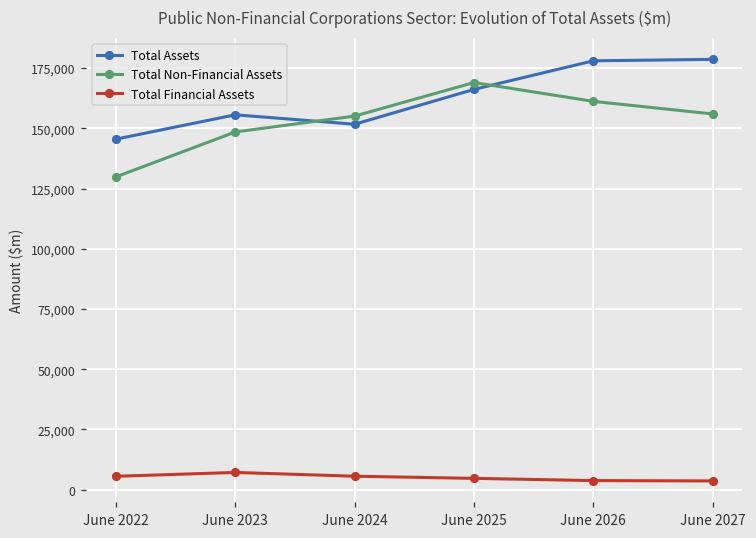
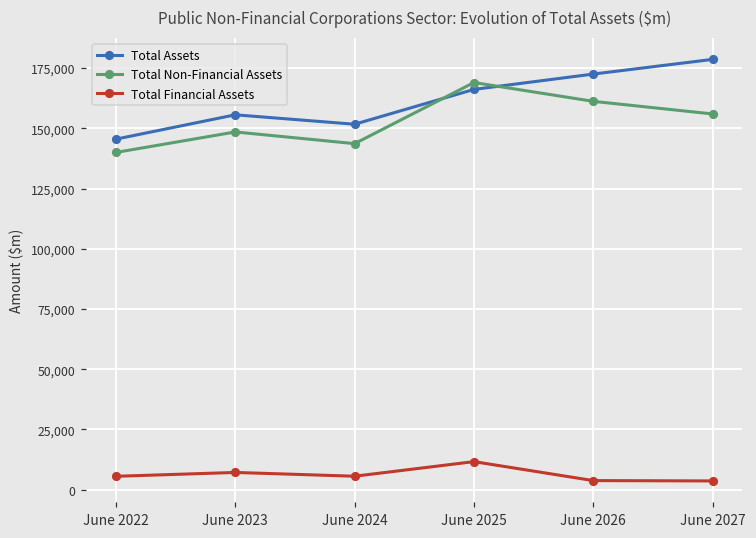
Total Non-Financial Assets, June 2022: 130,000 -> 140,000
Total Non-Financial Assets, June 2024: 155,000 -> 144,000
Total Financial Assets, June 2025: 5,000 -> 12,000
Total Assets, June 2026: 178,000 -> 173,000
